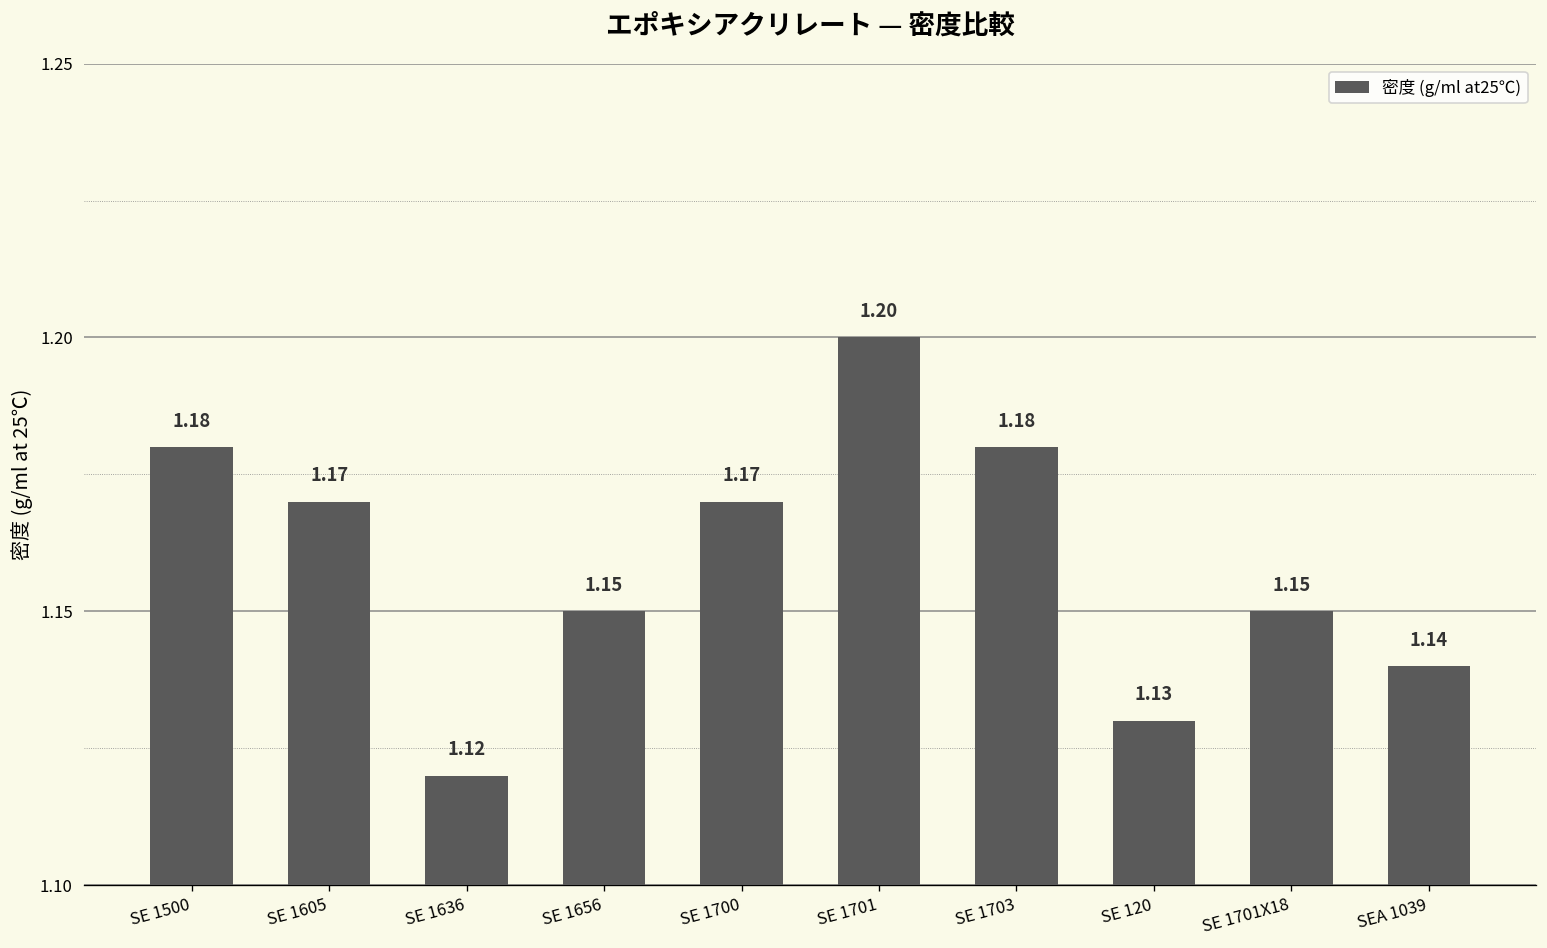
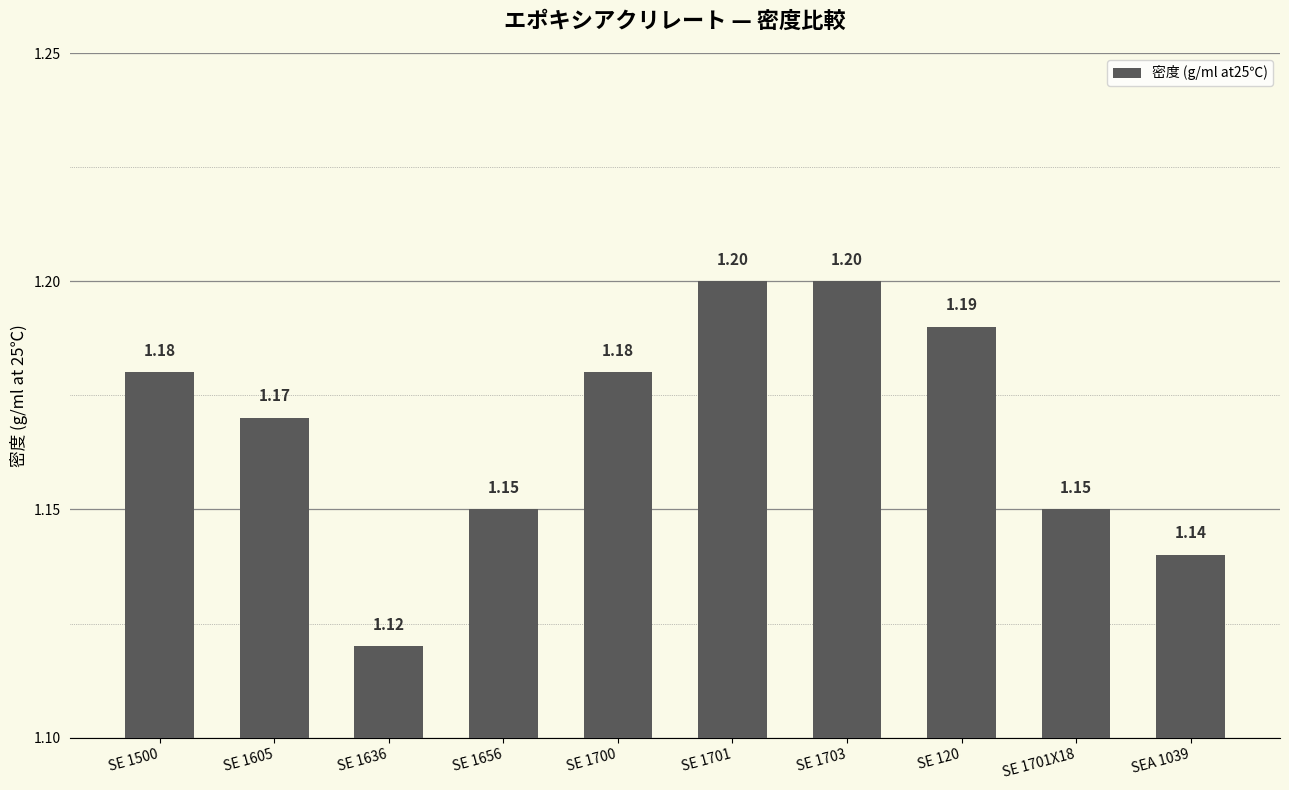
SE 1700: 1.17 -> 1.18
SE 1703: 1.18 -> 1.20
SE 120: 1.13 -> 1.19
